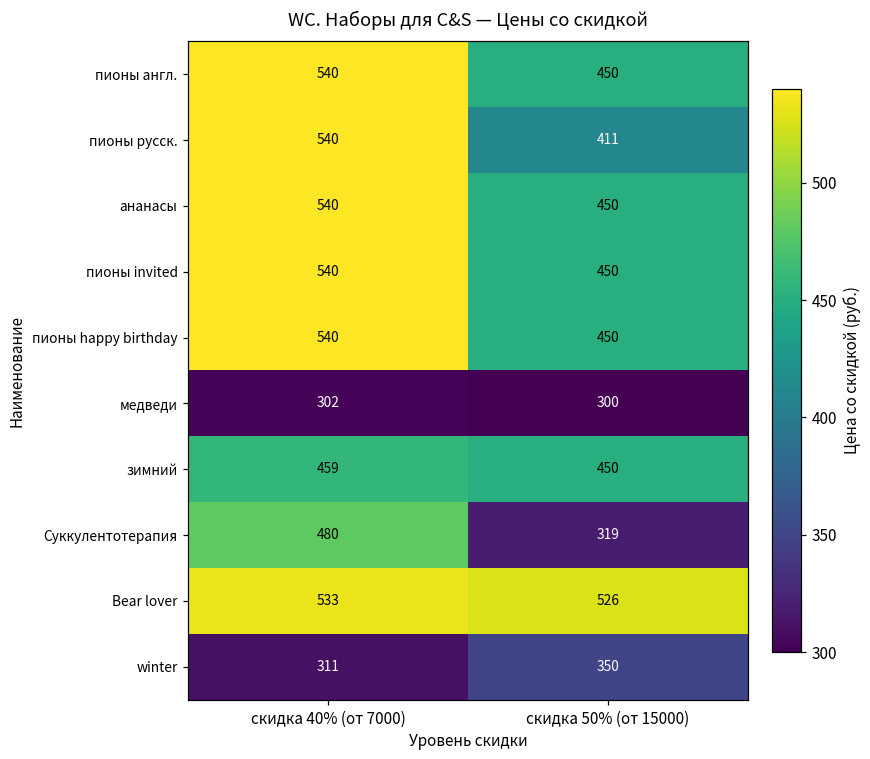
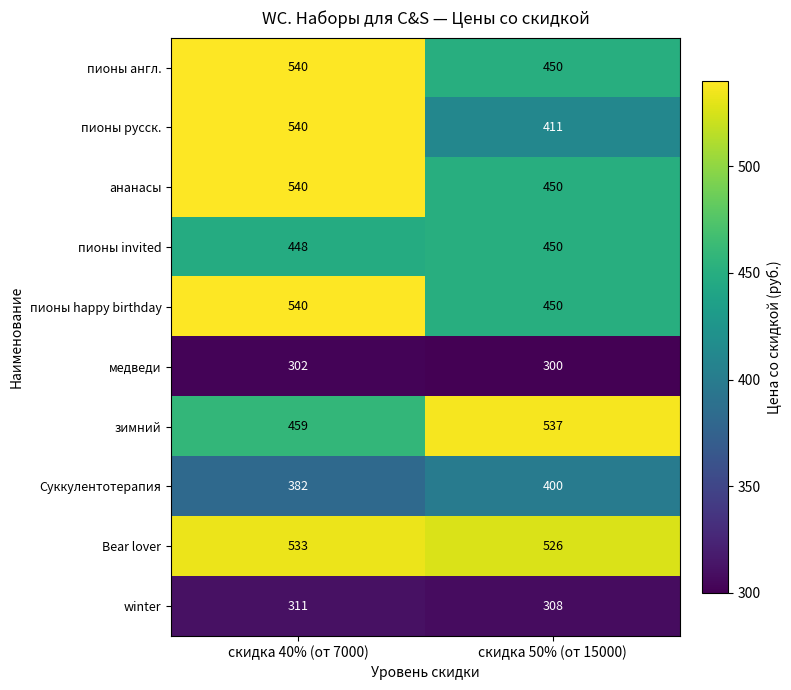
пионы invited, скидка 40% (от 7000): 540 -> 448
зимний, скидка 50% (от 15000): 450 -> 537
Суккулентотерапия, скидка 40% (от 7000): 480 -> 382
Суккулентотерапия, скидка 50% (от 15000): 319 -> 400
winter, скидка 50% (от 15000): 350 -> 308
